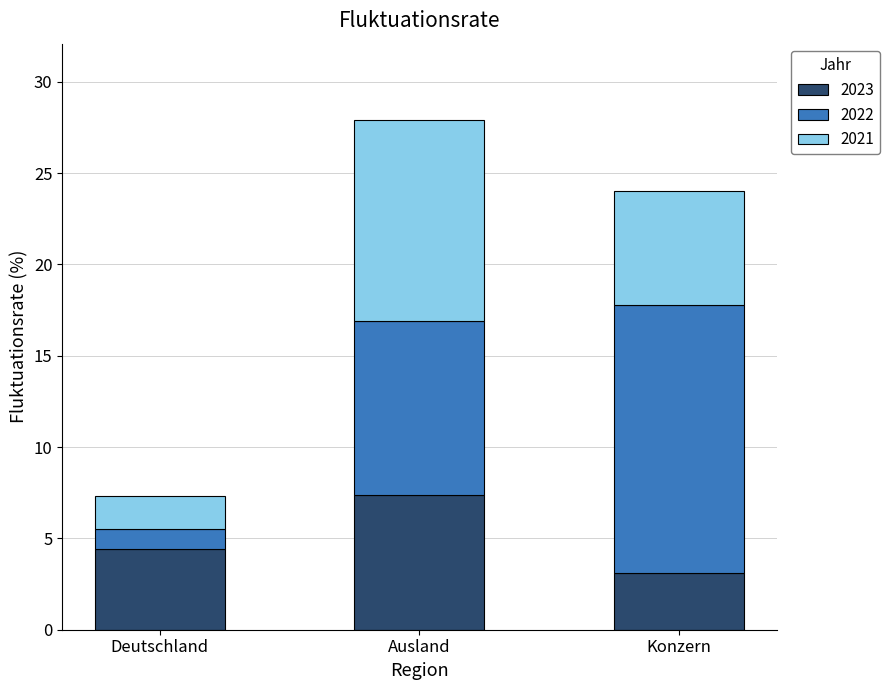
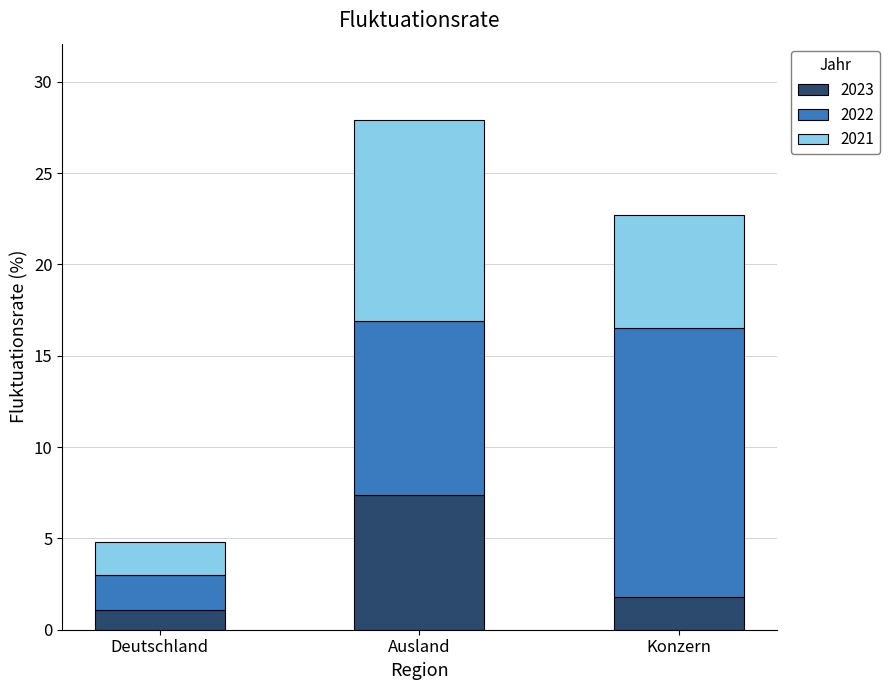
2023, Deutschland: 4.4 -> 1.1
2022, Deutschland: 1.1 -> 1.9
2023, Konzern: 3.1 -> 1.8
